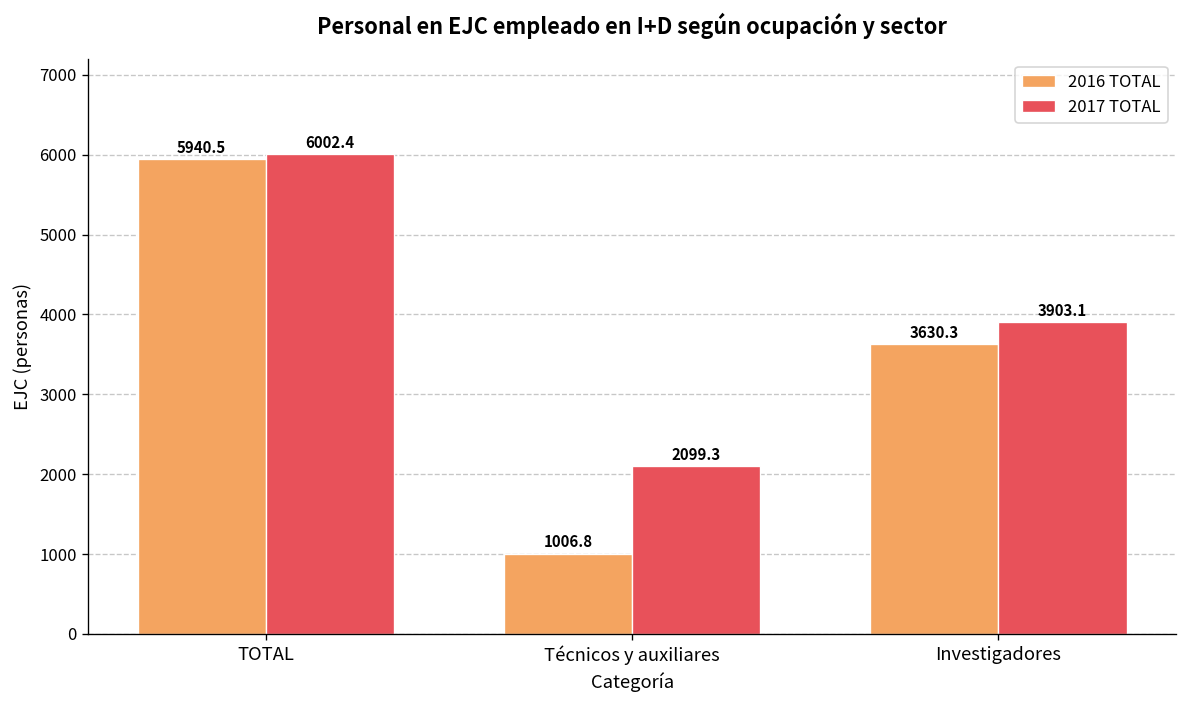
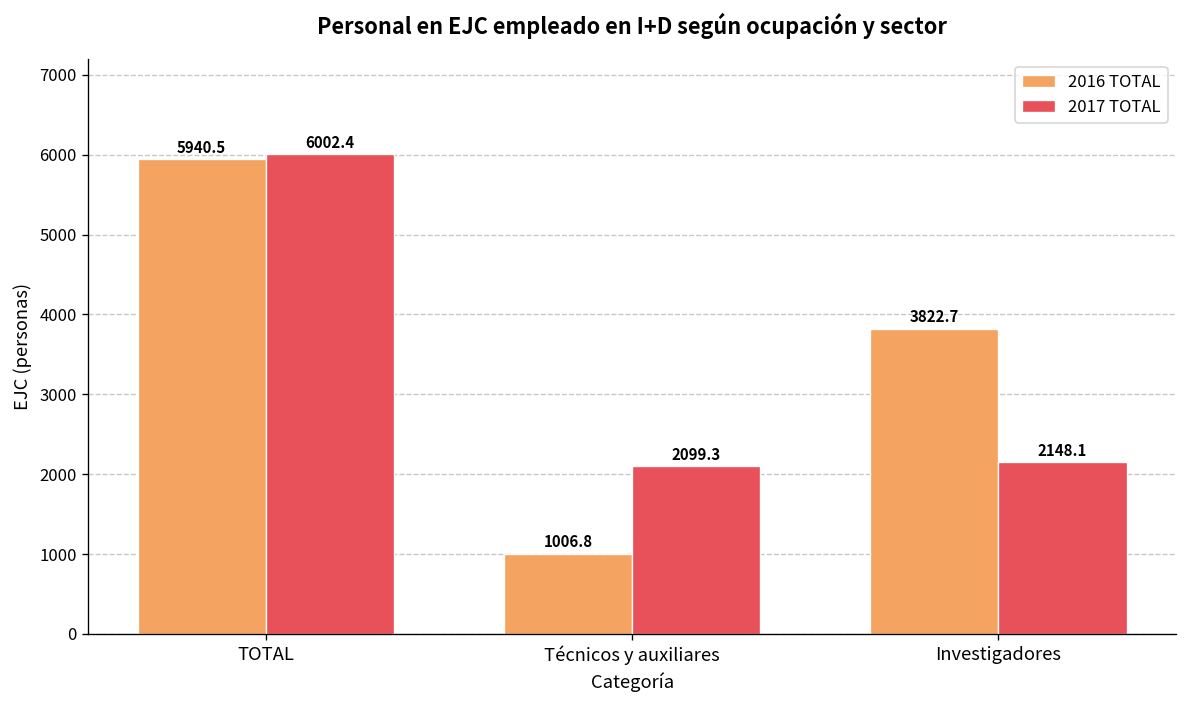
2016 TOTAL, Investigadores: 3630.3 -> 3822.7
2017 TOTAL, Investigadores: 3903.1 -> 2148.1
